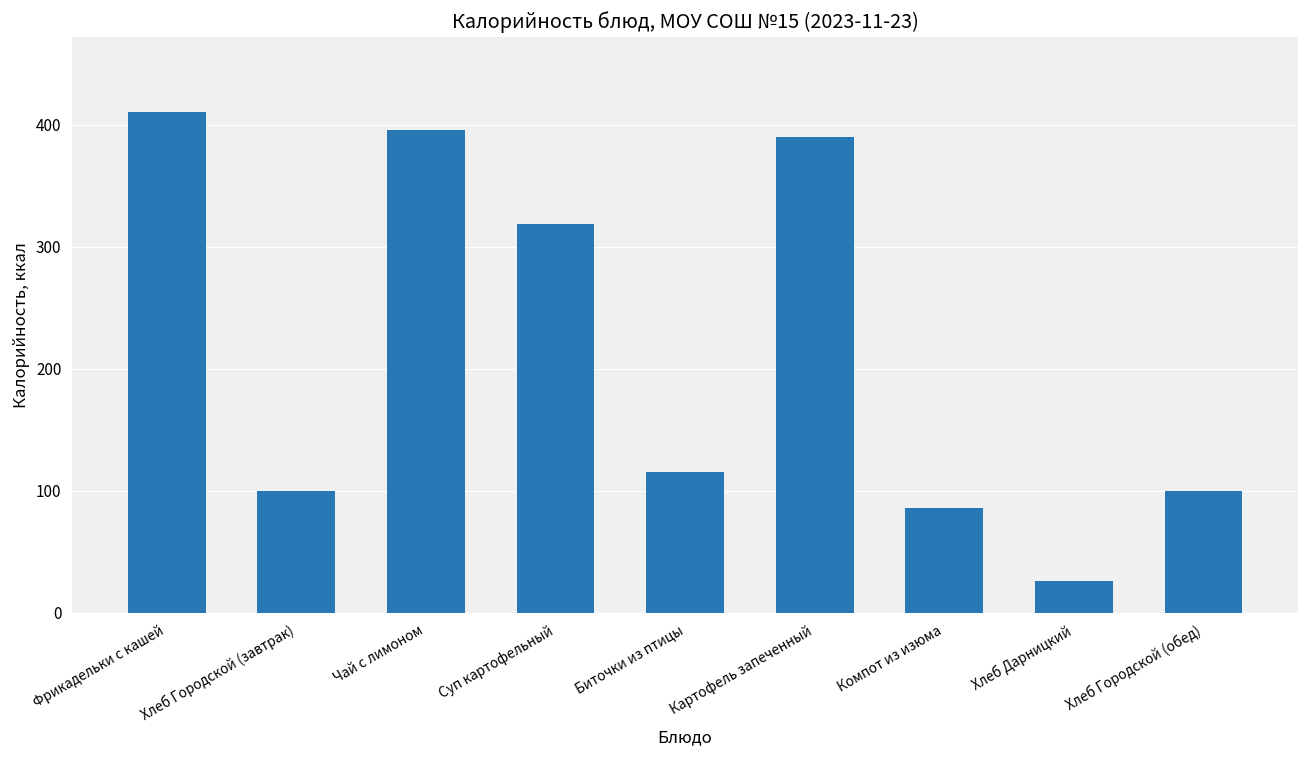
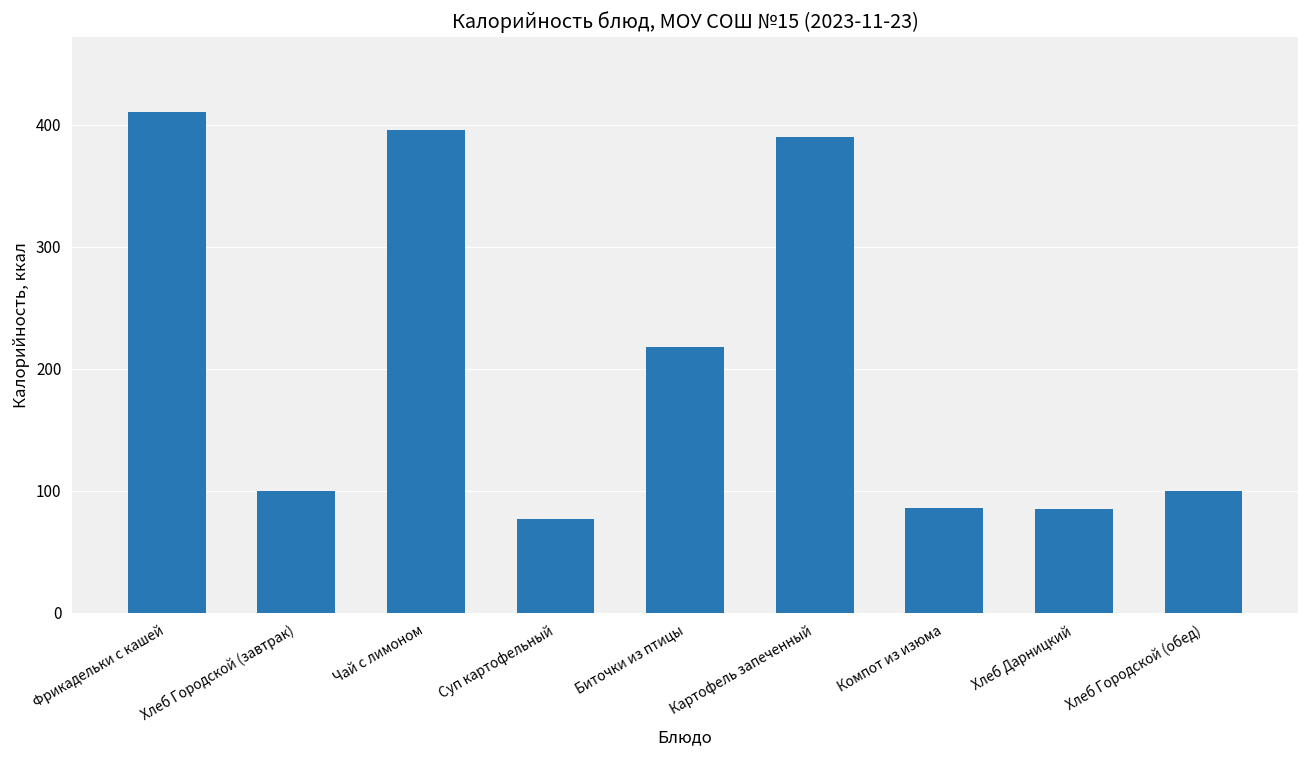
Суп картофельный: 319 -> 77
Биточки из птицы: 116 -> 218
Хлеб Дарницкий: 26 -> 85
